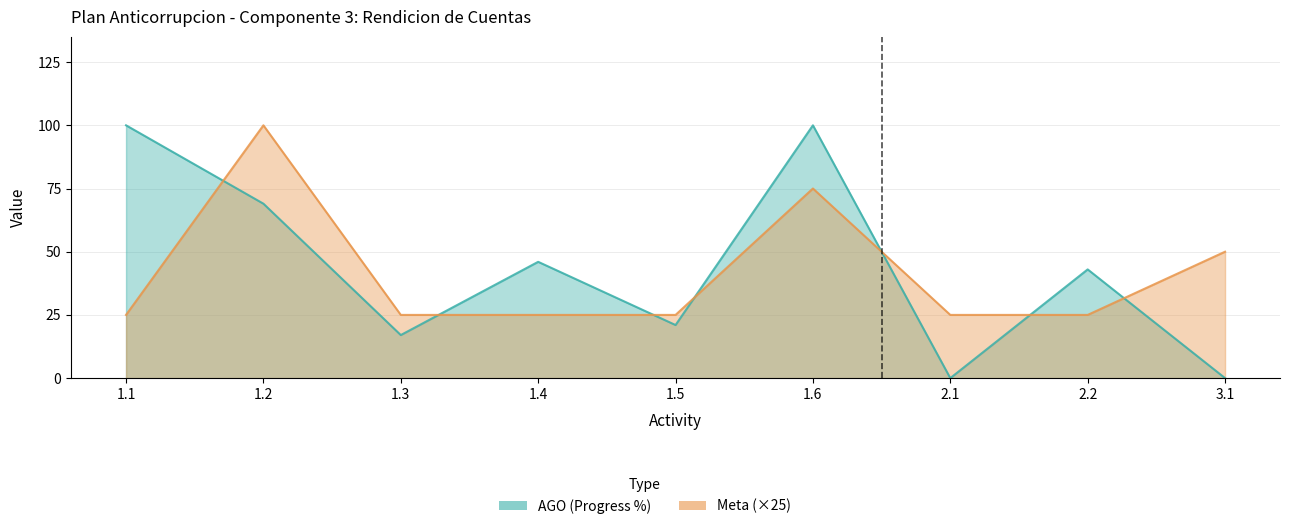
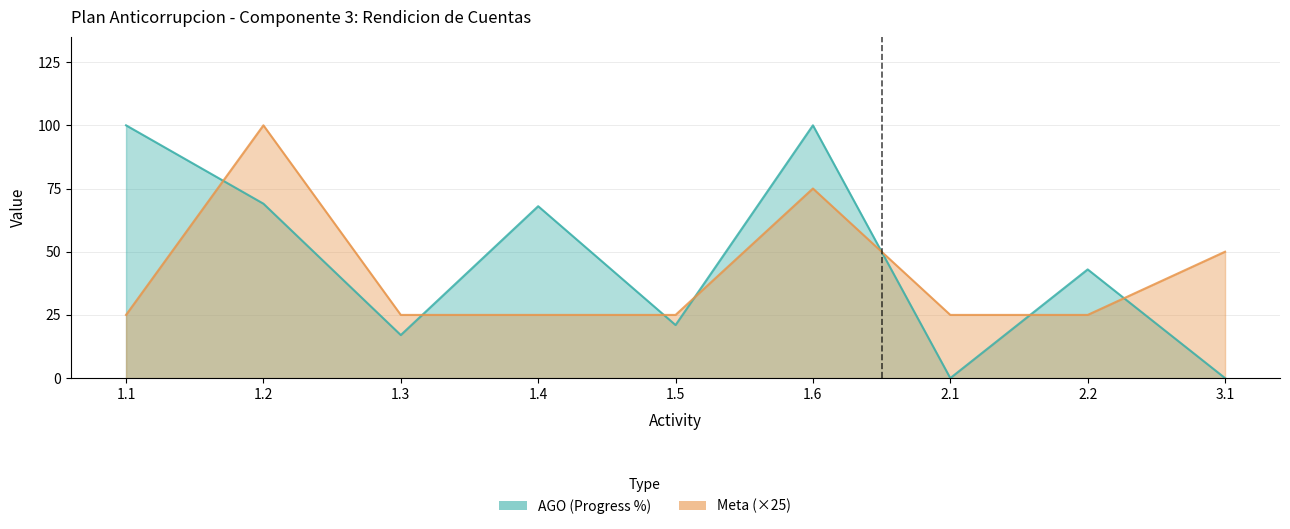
AGO (Progress %), 1.4: 46 -> 68
